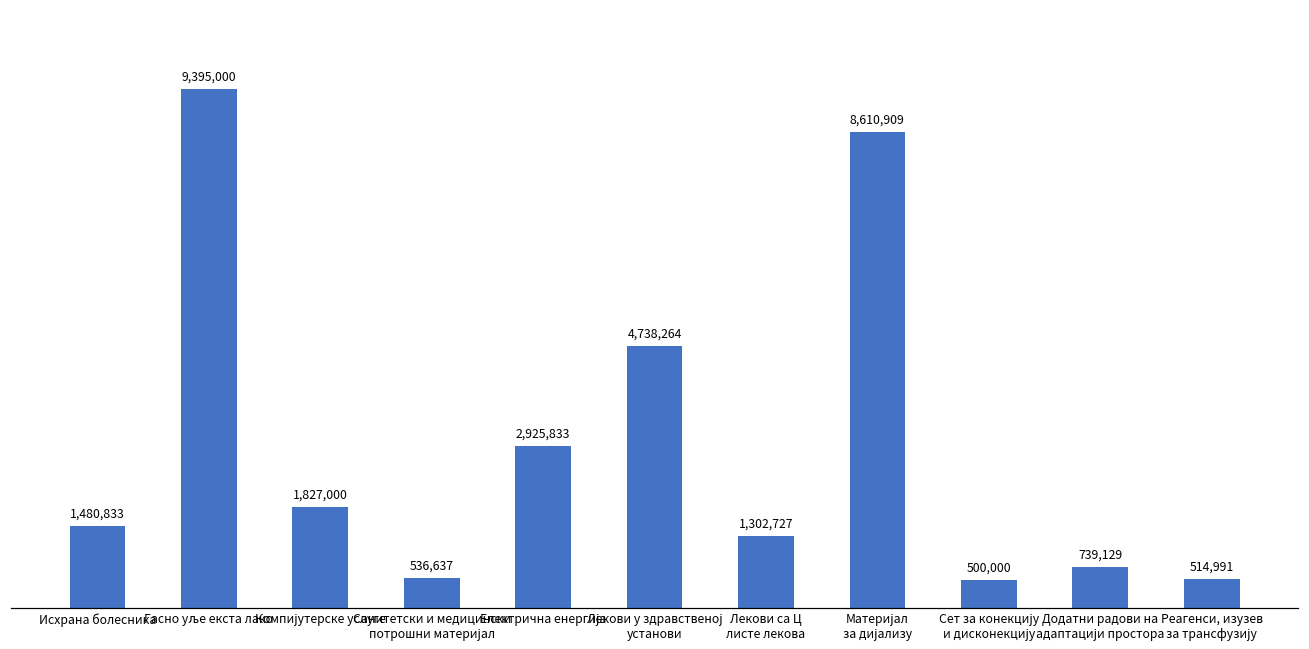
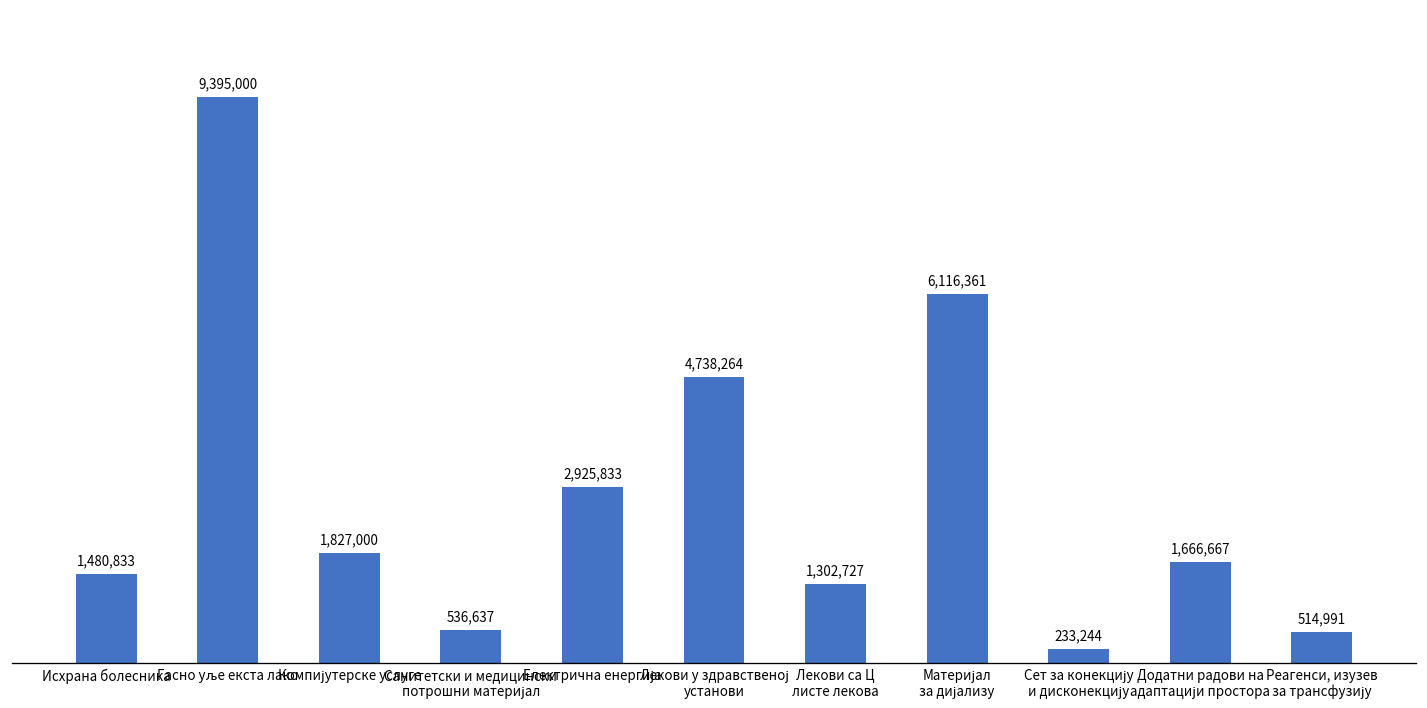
Материјал за дијализу: 8,610,909 -> 6,116,361
Сет за конекцију и дисконекцију: 500,000 -> 233,244
Додатни радови на адаптацији простора: 739,129 -> 1,666,667
